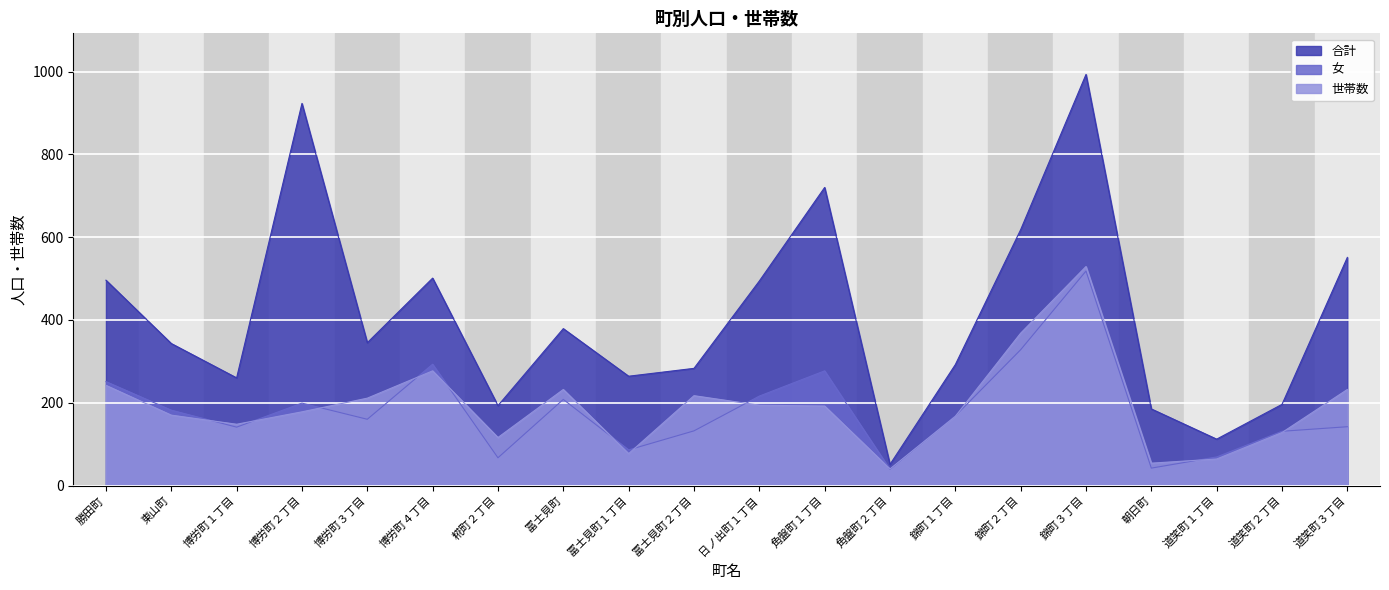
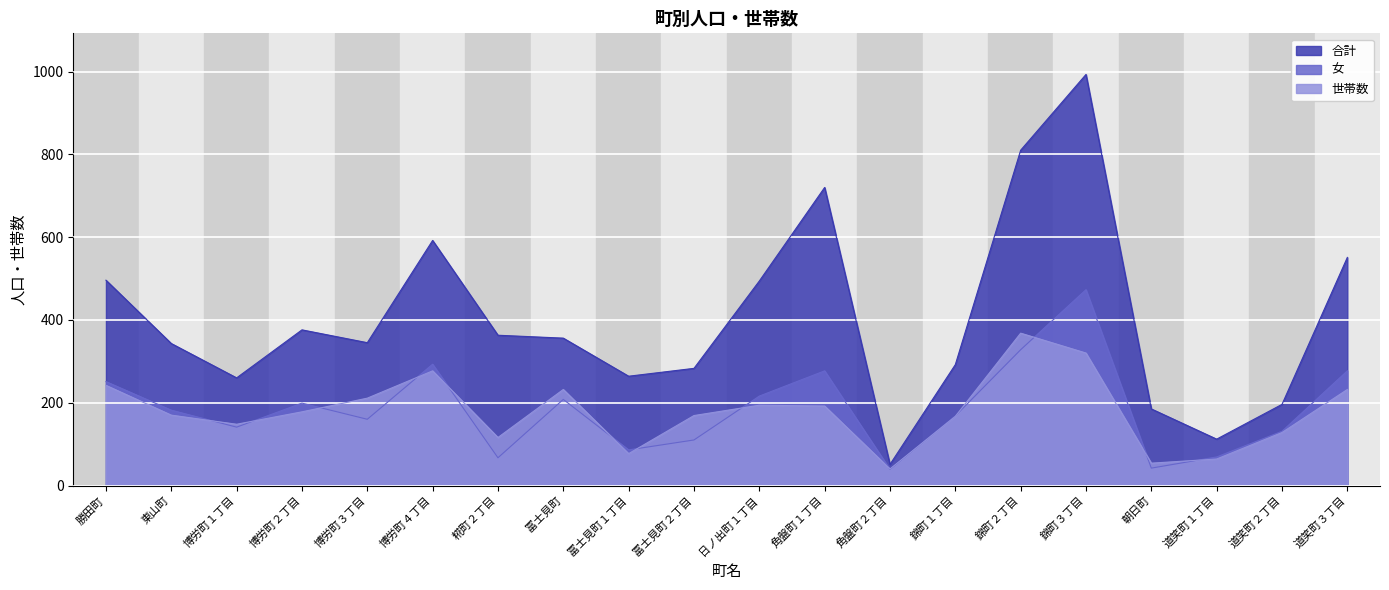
合計, 博労町２丁目: 920 -> 380
合計, 博労町４丁目: 500 -> 590
合計, 糀町２丁目: 190 -> 360
合計, 冨士見町: 380 -> 360
女, 冨士見町２丁目: 130 -> 110
世帯数, 冨士見町２丁目: 220 -> 170
合計, 錦町２丁目: 620 -> 810
女, 錦町３丁目: 520 -> 470
世帯数, 錦町３丁目: 530 -> 320
女, 道笑町３丁目: 140 -> 280
